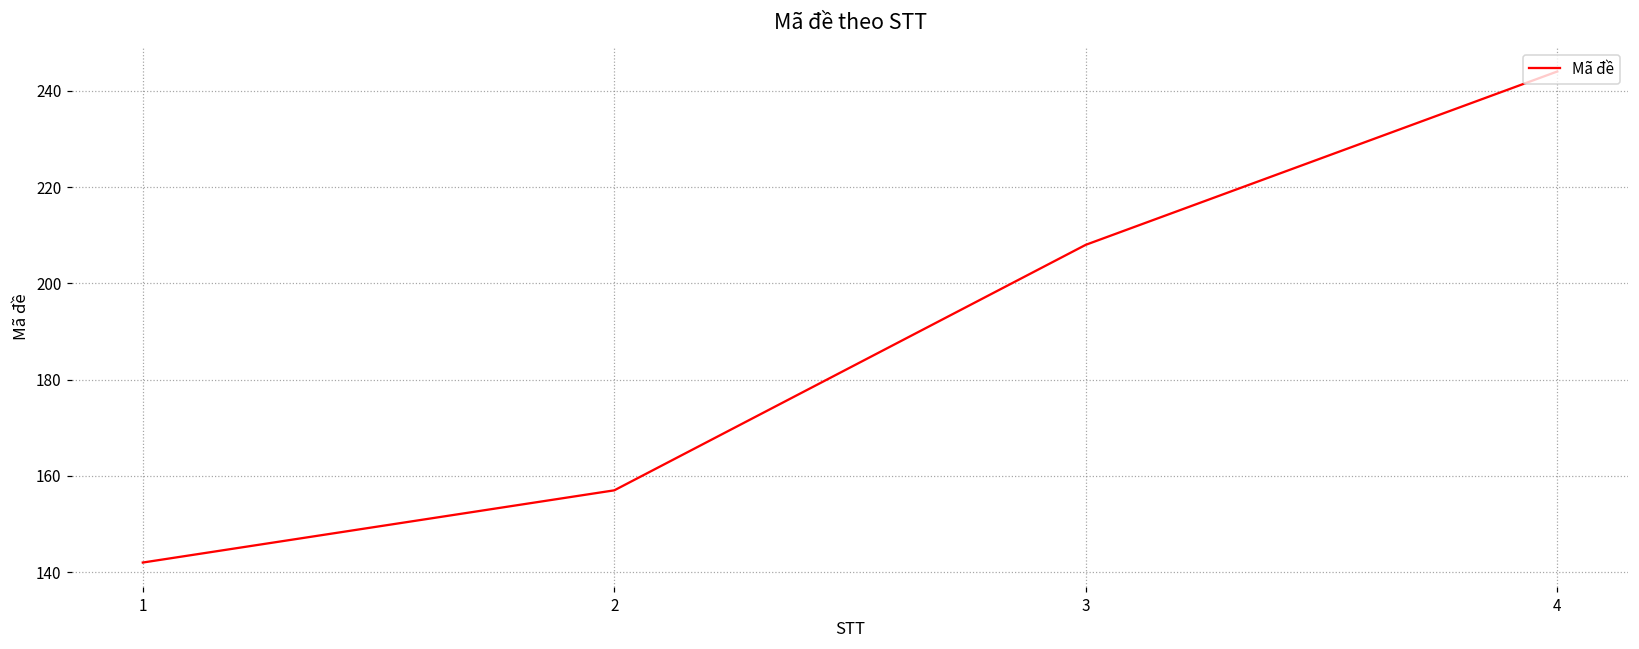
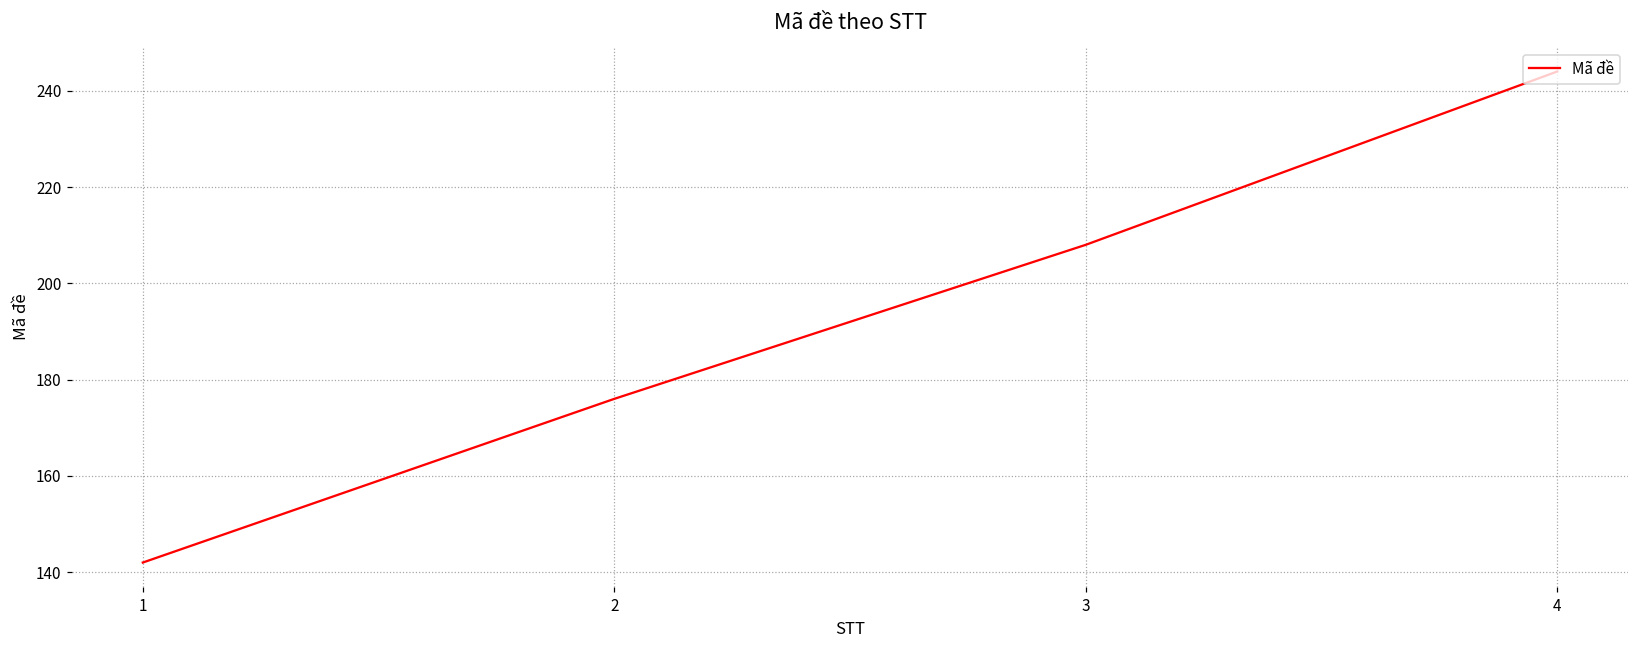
2: 157 -> 176
